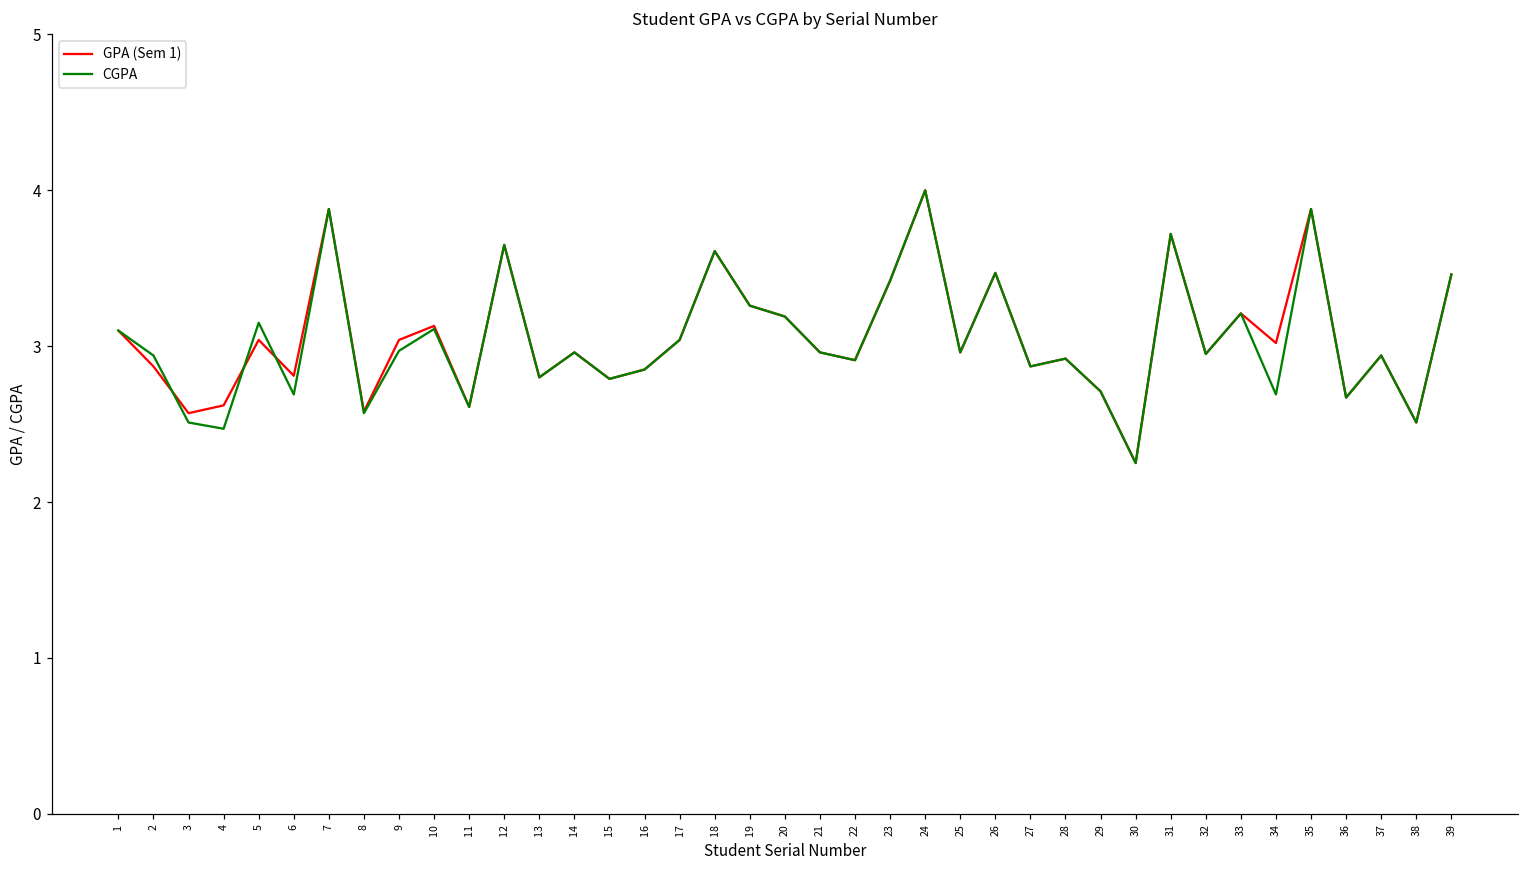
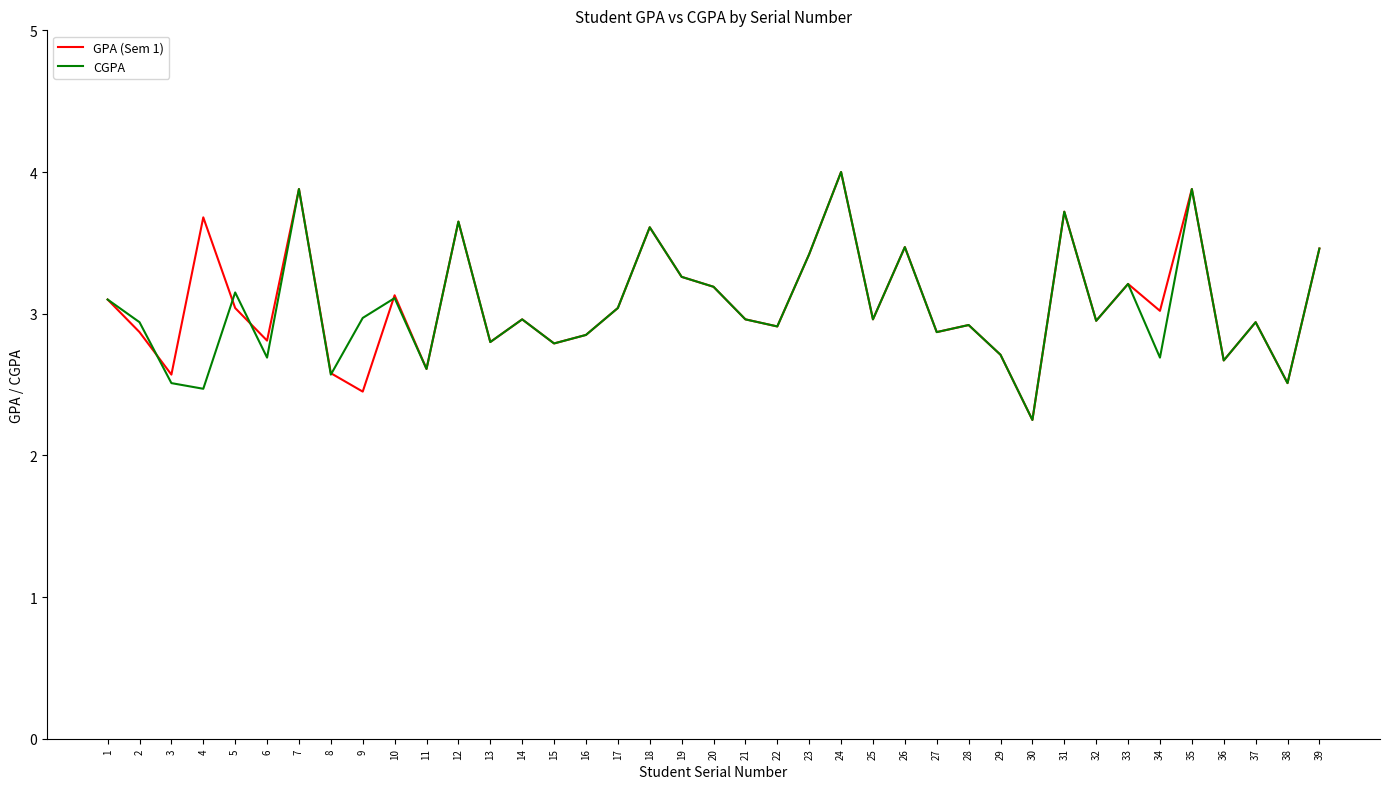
GPA (Sem 1), 4: 2.62 -> 3.68
GPA (Sem 1), 9: 3.04 -> 2.45
